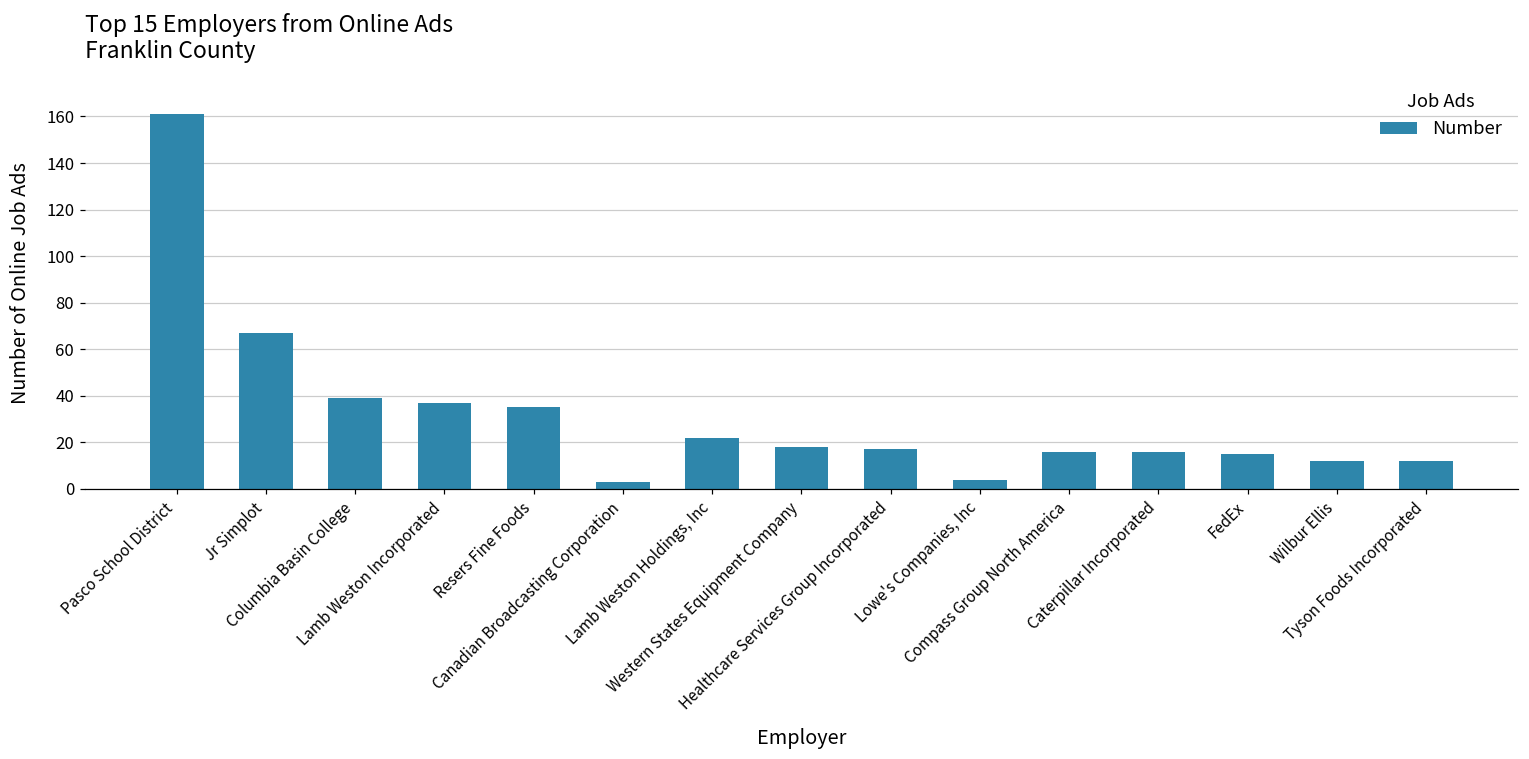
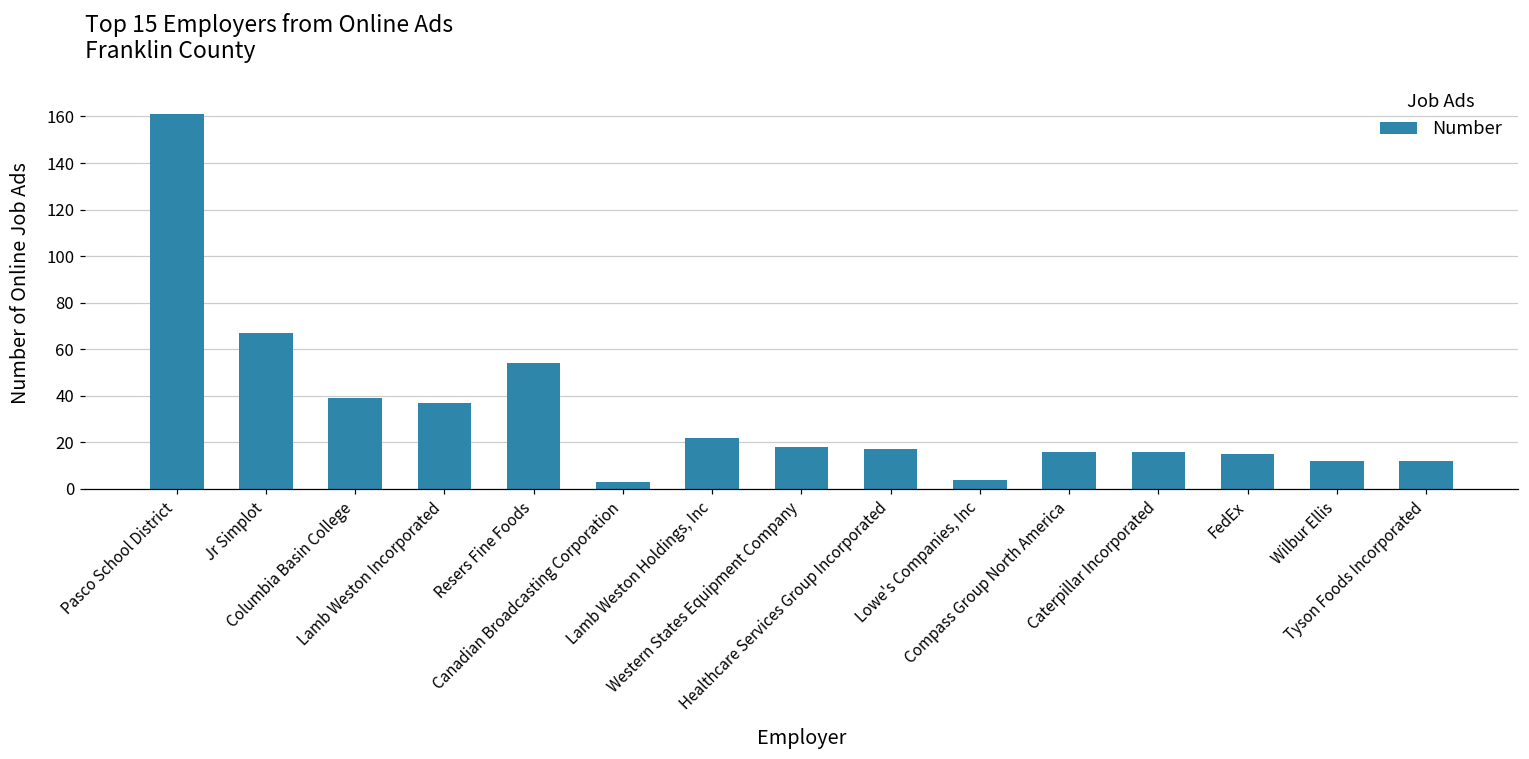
Resers Fine Foods: 35 -> 54
